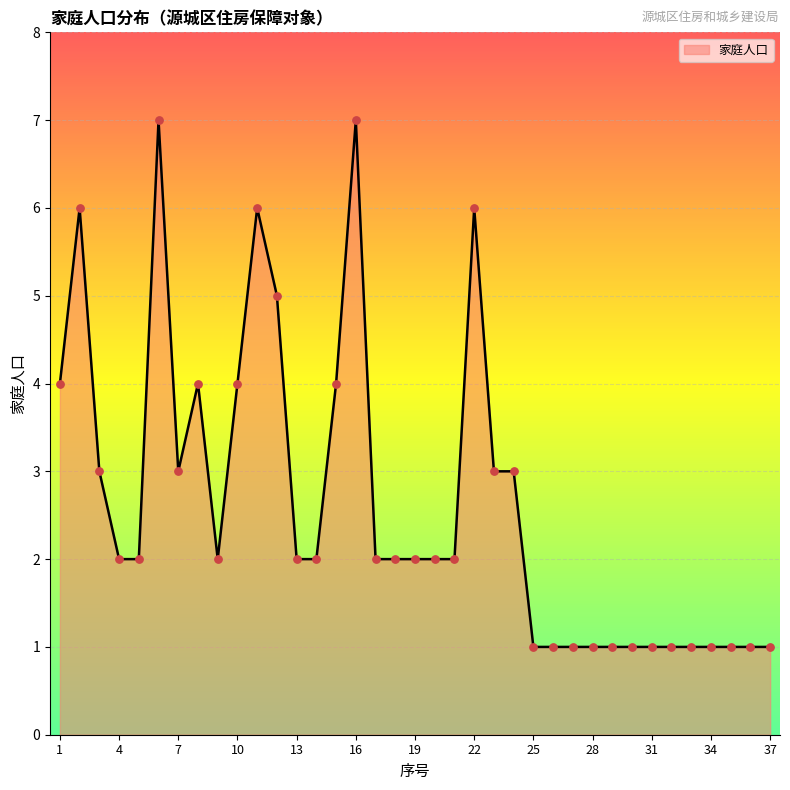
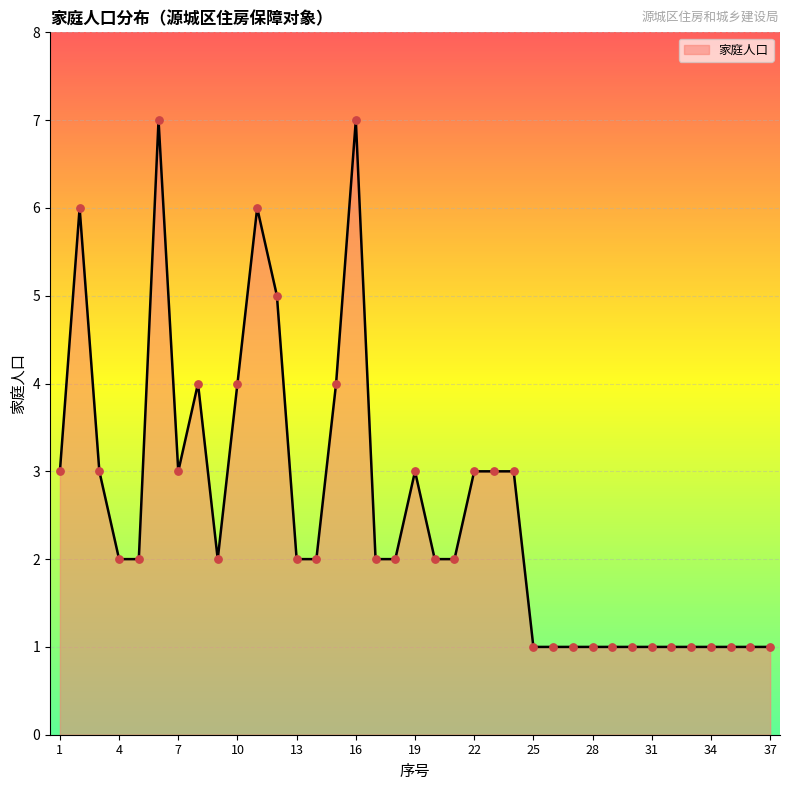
1: 4 -> 3
19: 2 -> 3
22: 6 -> 3
